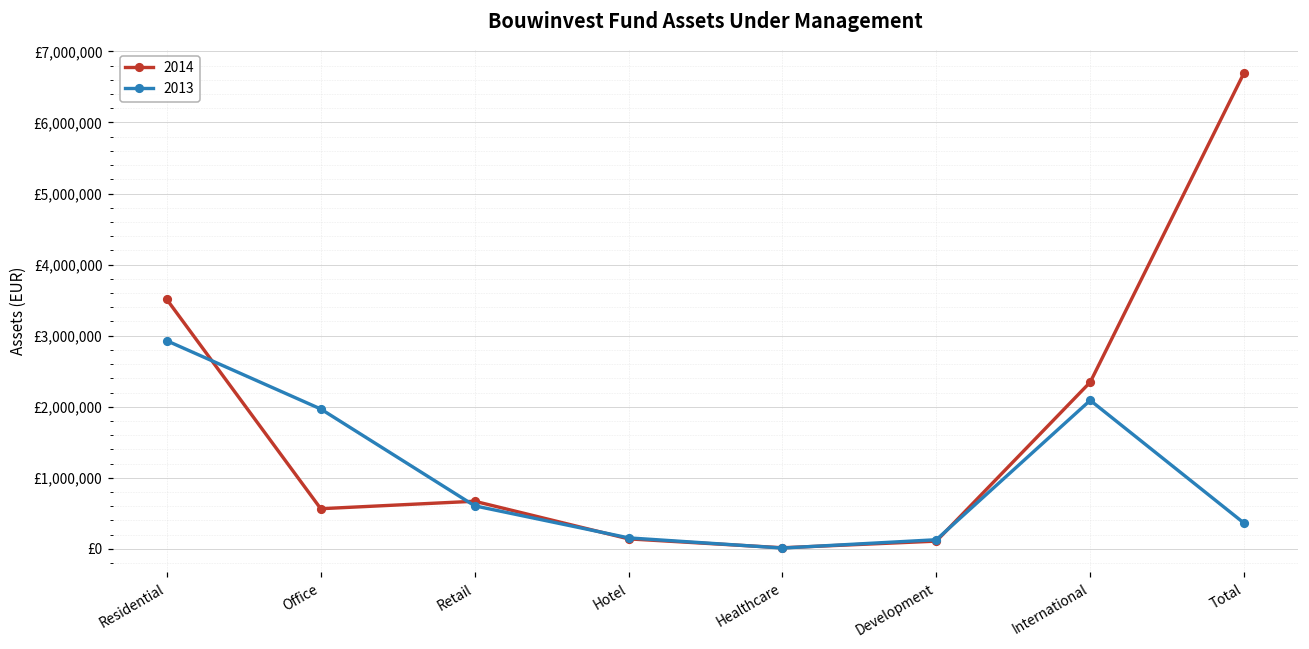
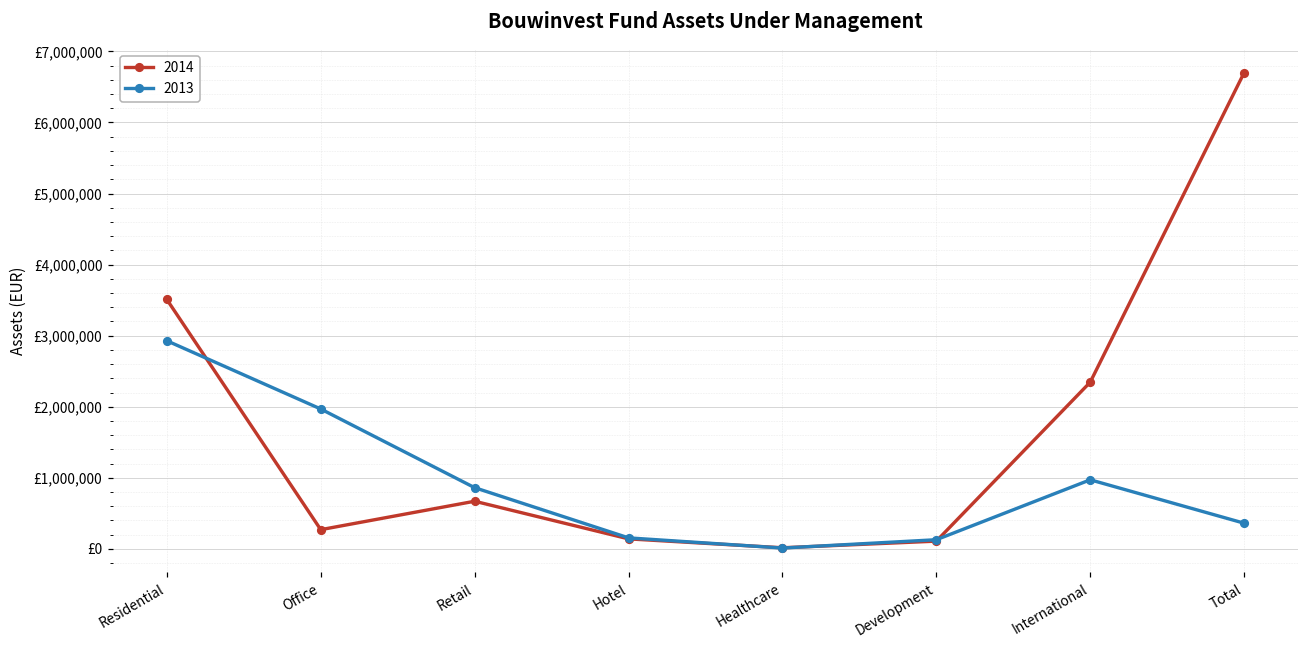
2014, Office: £600,000 -> £300,000
2013, Retail: £600,000 -> £900,000
2013, International: £2,100,000 -> £1,000,000
